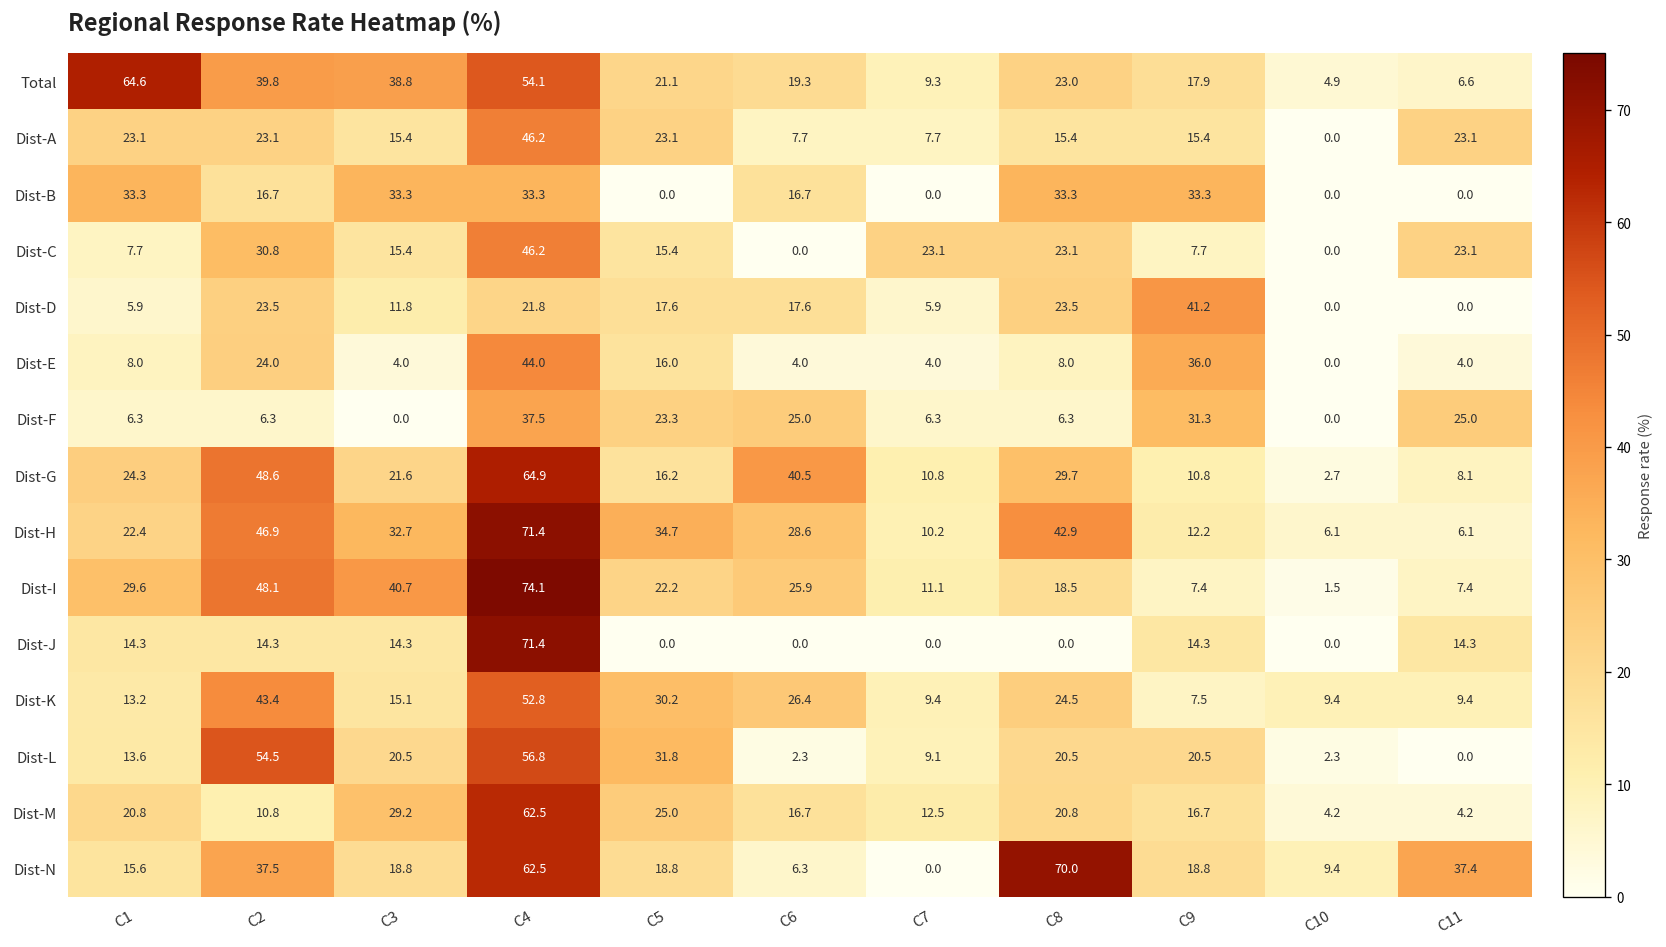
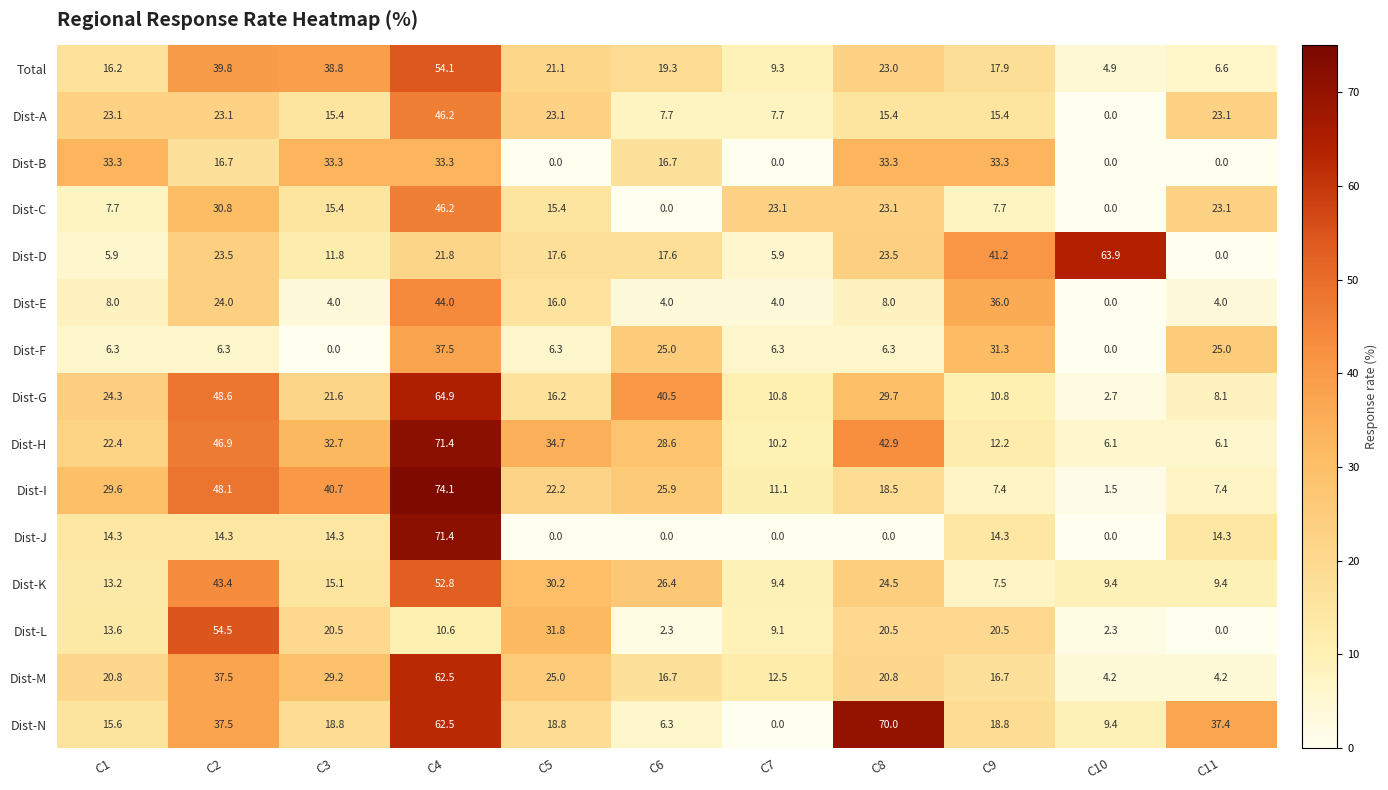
Total, C1: 64.6 -> 16.2
Dist-D, C10: 0.0 -> 63.9
Dist-F, C5: 23.3 -> 6.3
Dist-L, C4: 56.8 -> 10.6
Dist-M, C2: 10.8 -> 37.5
